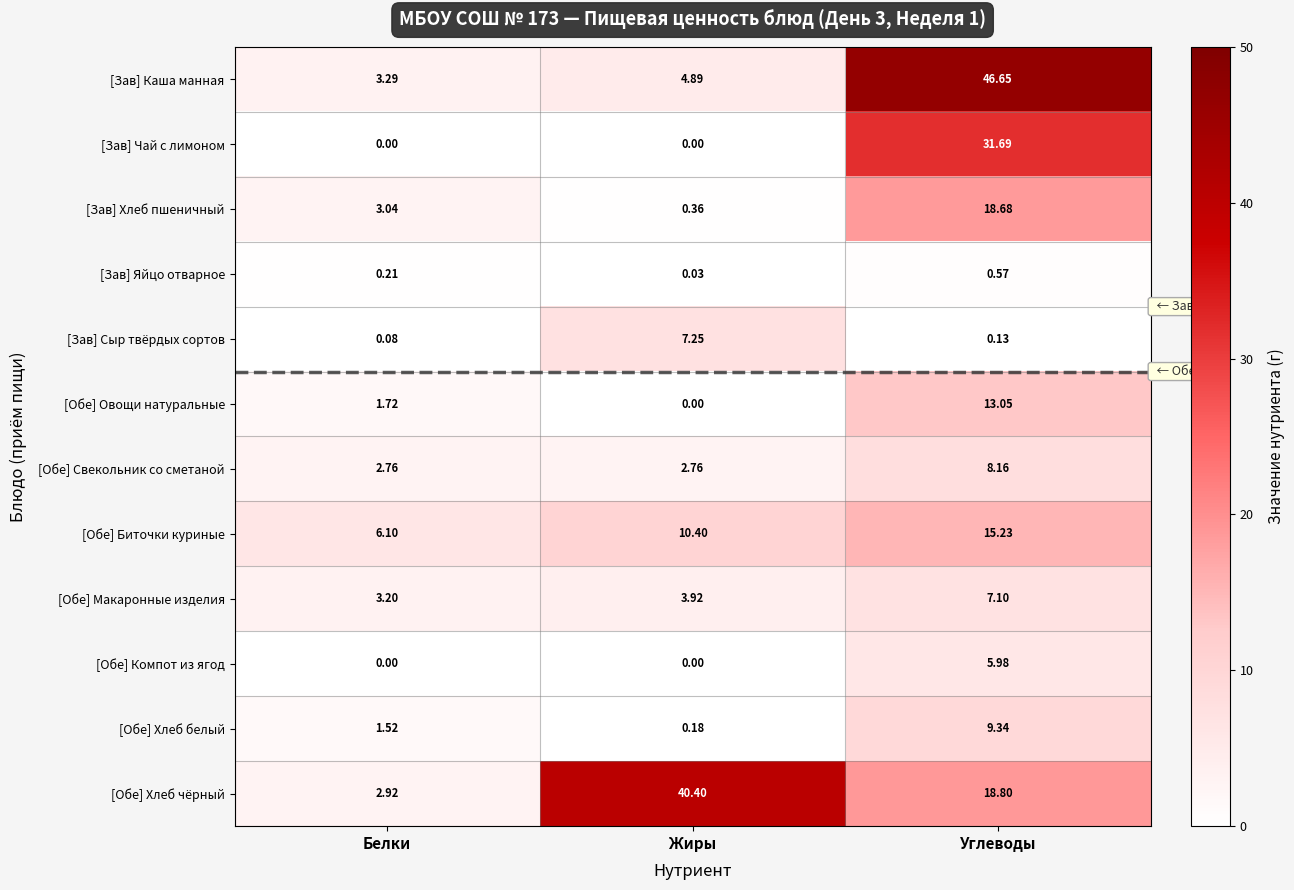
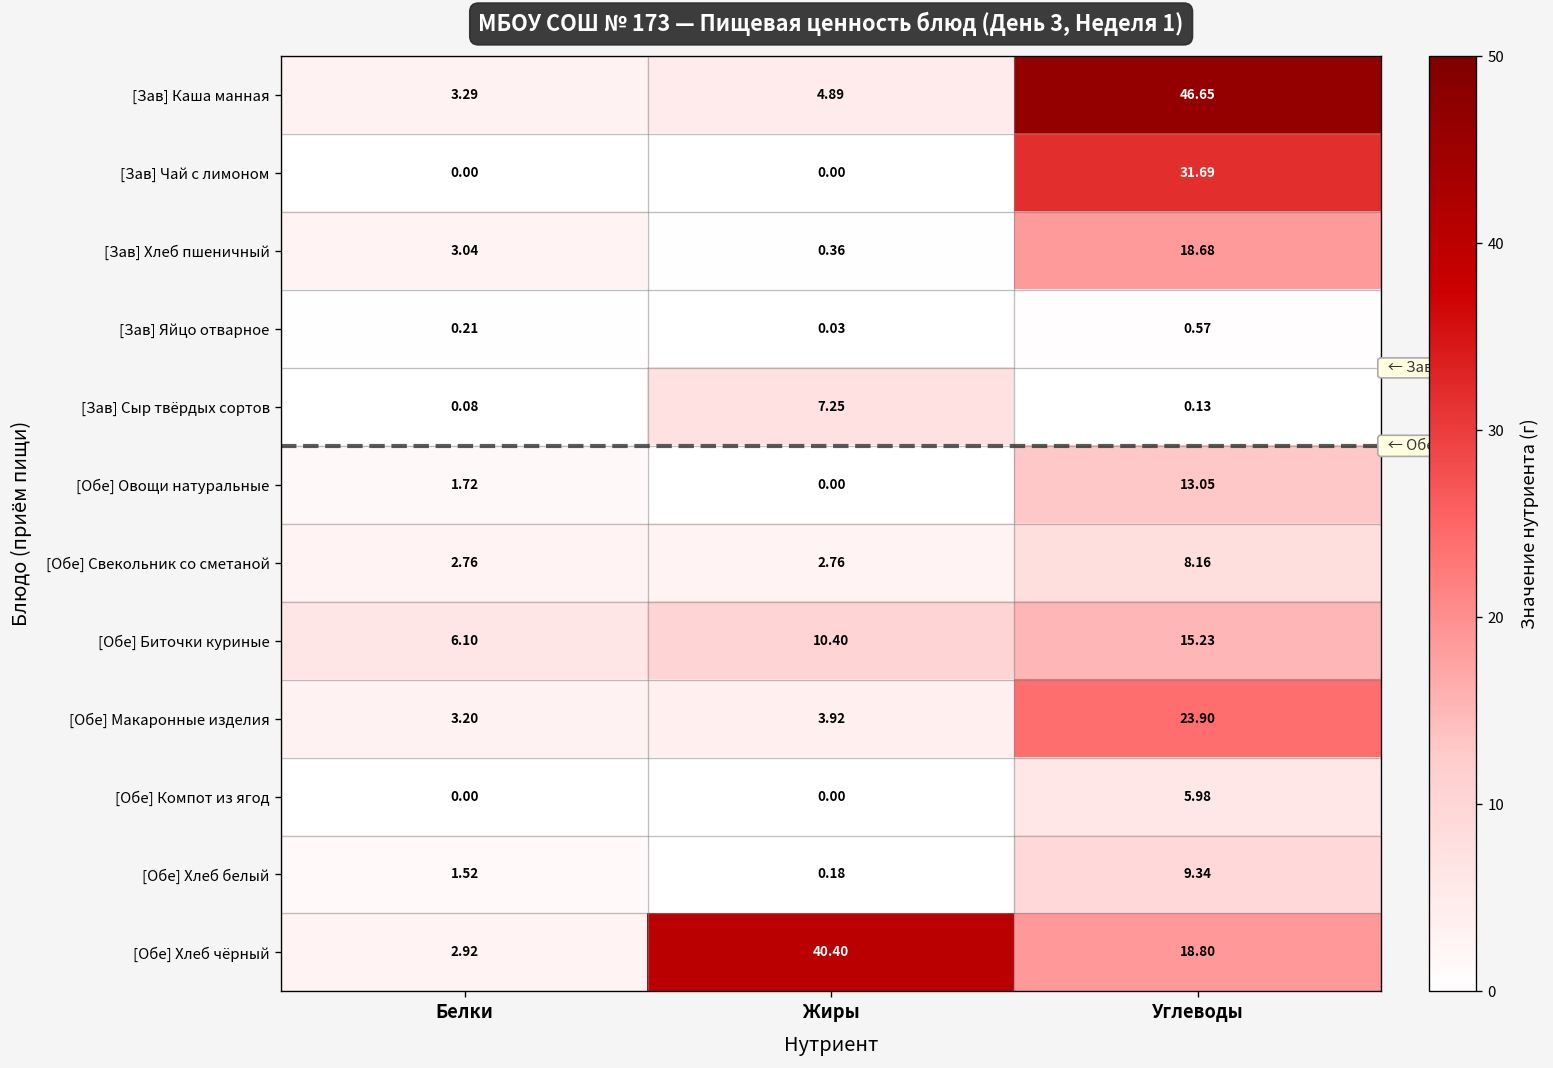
[Обе] Макаронные изделия, Углеводы: 7.10 -> 23.90
